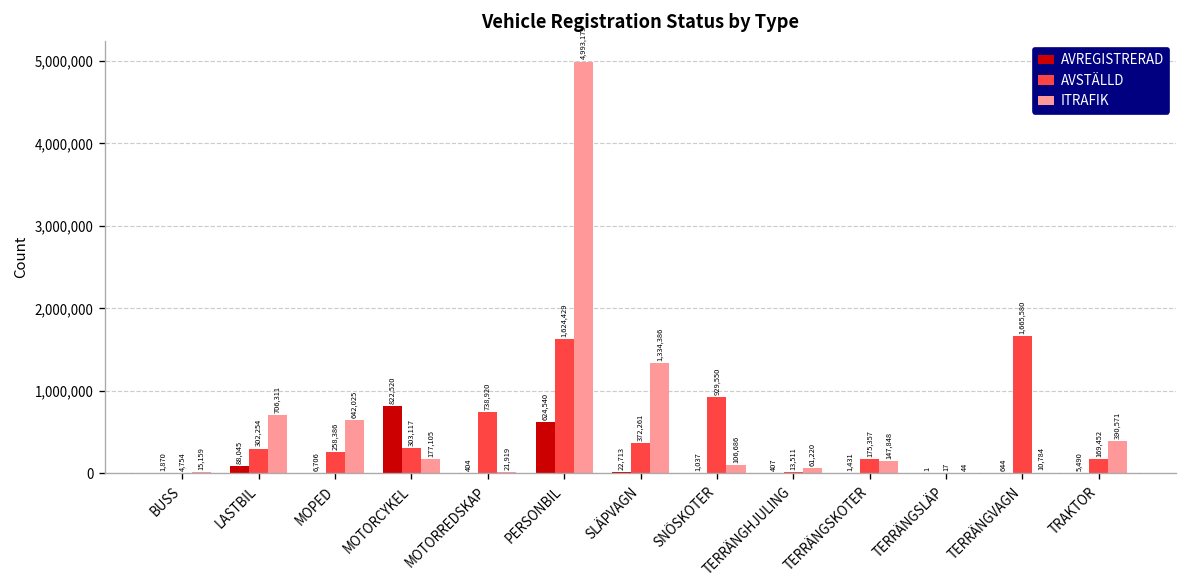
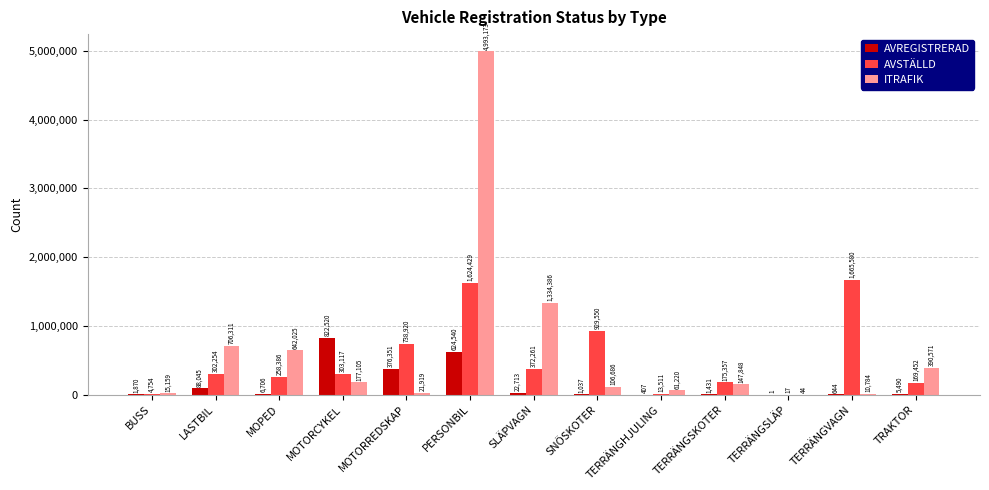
AVREGISTRERAD, MOTORREDSKAP: 404 -> 376,351
